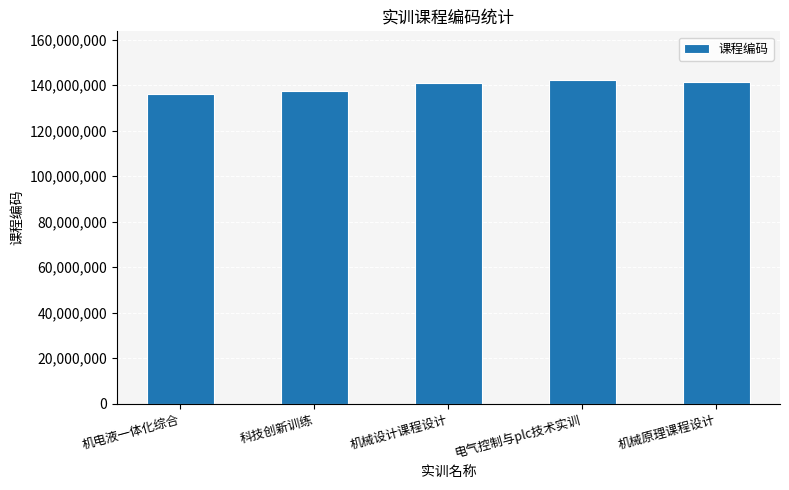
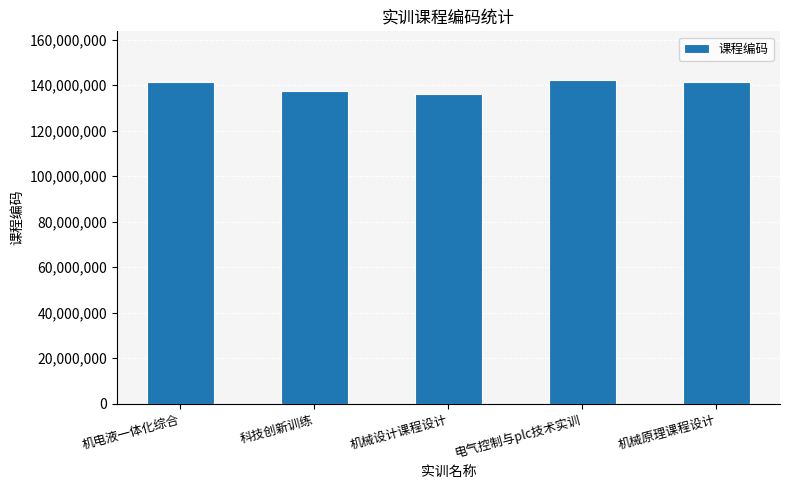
机电液一体化综合: 136,000,000 -> 141,000,000
机械设计课程设计: 141,000,000 -> 136,000,000
